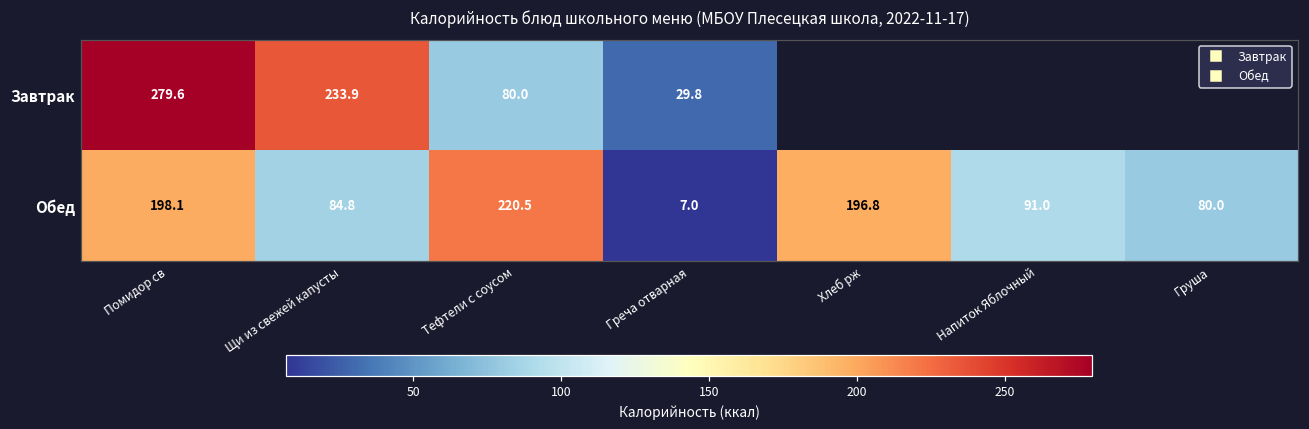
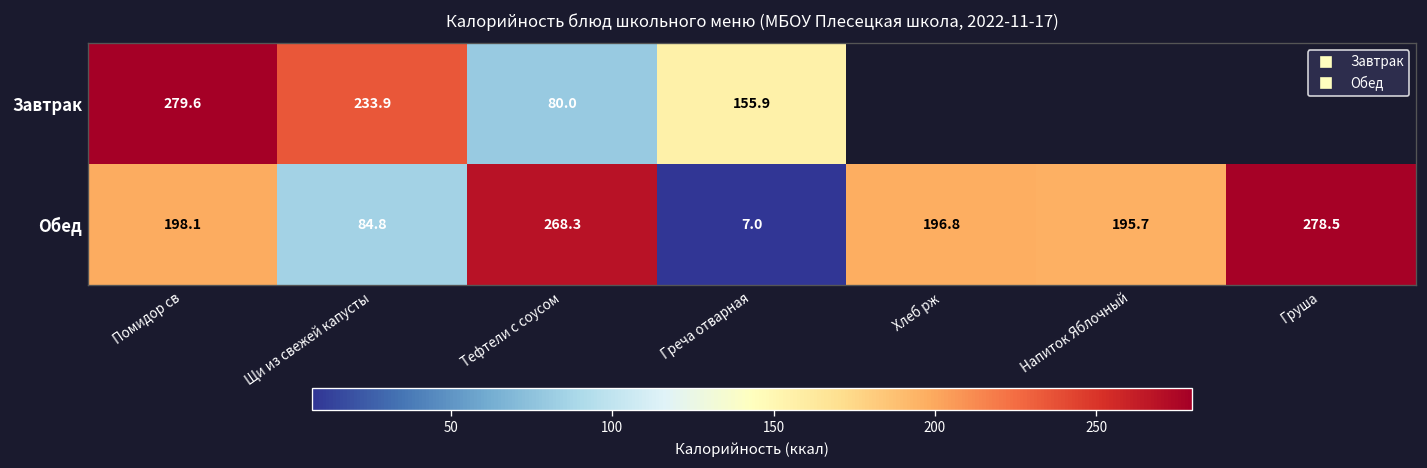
Завтрак, Греча отварная: 29.8 -> 155.9
Обед, Тефтели с соусом: 220.5 -> 268.3
Обед, Напиток Яблочный: 91.0 -> 195.7
Обед, Груша: 80.0 -> 278.5
